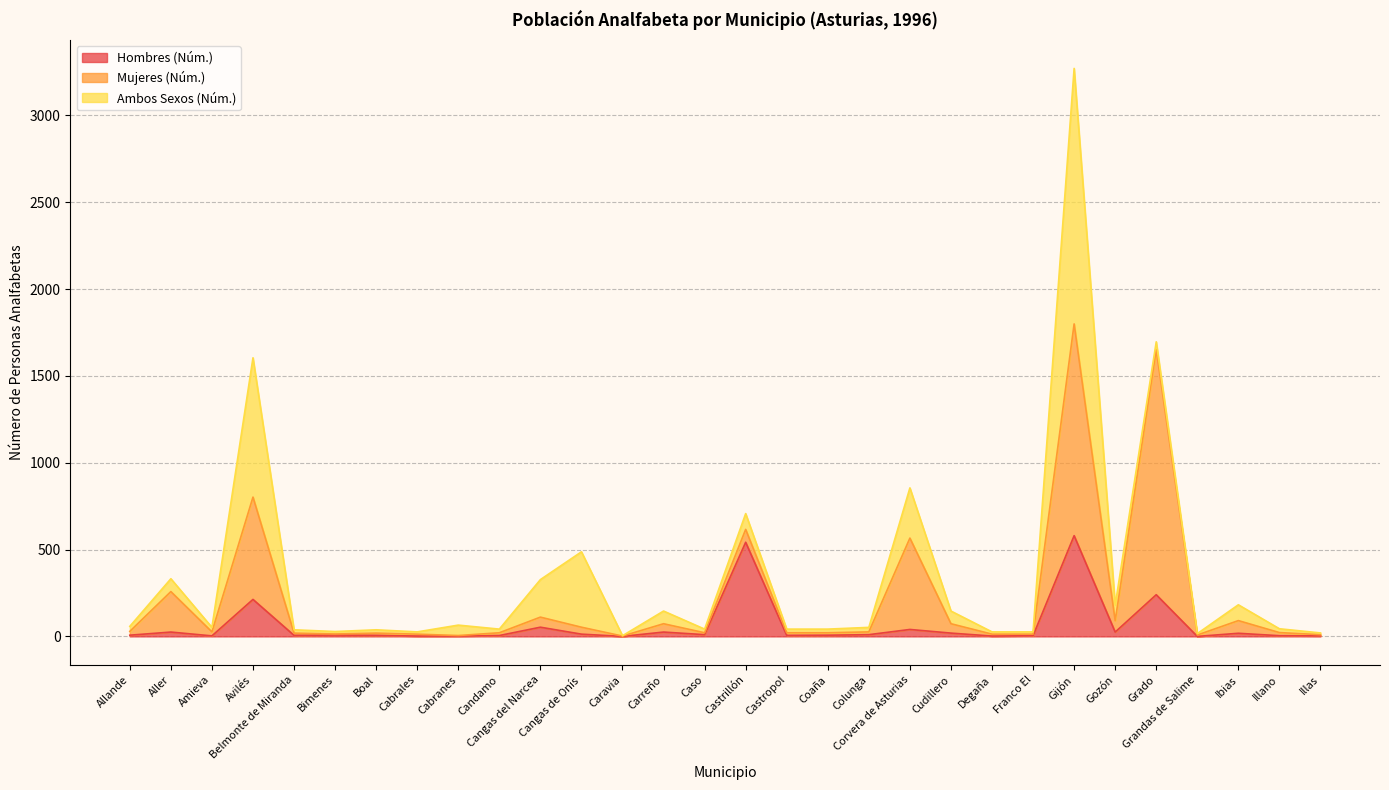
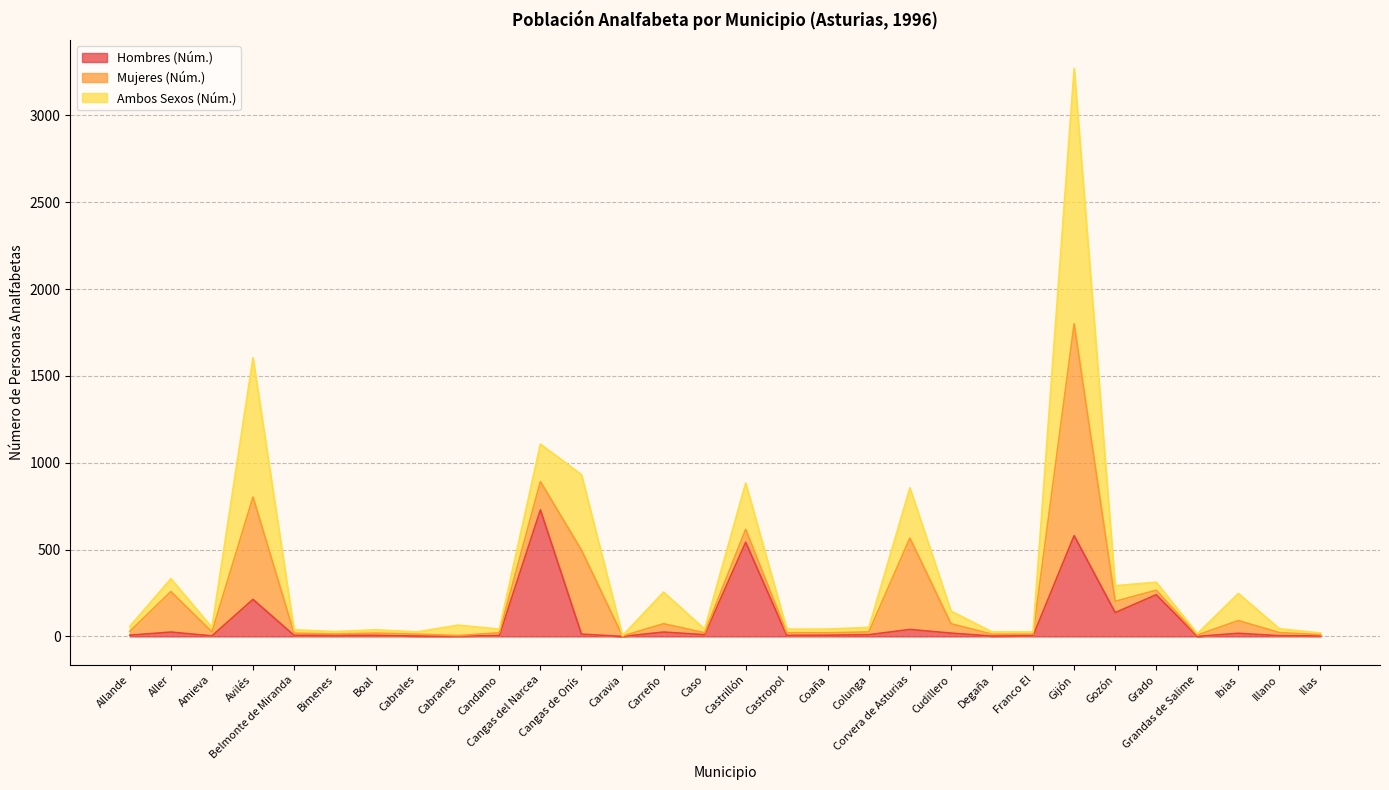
Hombres (Núm.), Cangas del Narcea: 50 -> 730
Mujeres (Núm.), Cangas del Narcea: 60 -> 160
Mujeres (Núm.), Cangas de Onís: 40 -> 480
Ambos Sexos (Núm.), Carreño: 70 -> 180
Ambos Sexos (Núm.), Castrillón: 90 -> 270
Hombres (Núm.), Gozón: 30 -> 140
Mujeres (Núm.), Grado: 1410 -> 30
Ambos Sexos (Núm.), Ibias: 90 -> 160
